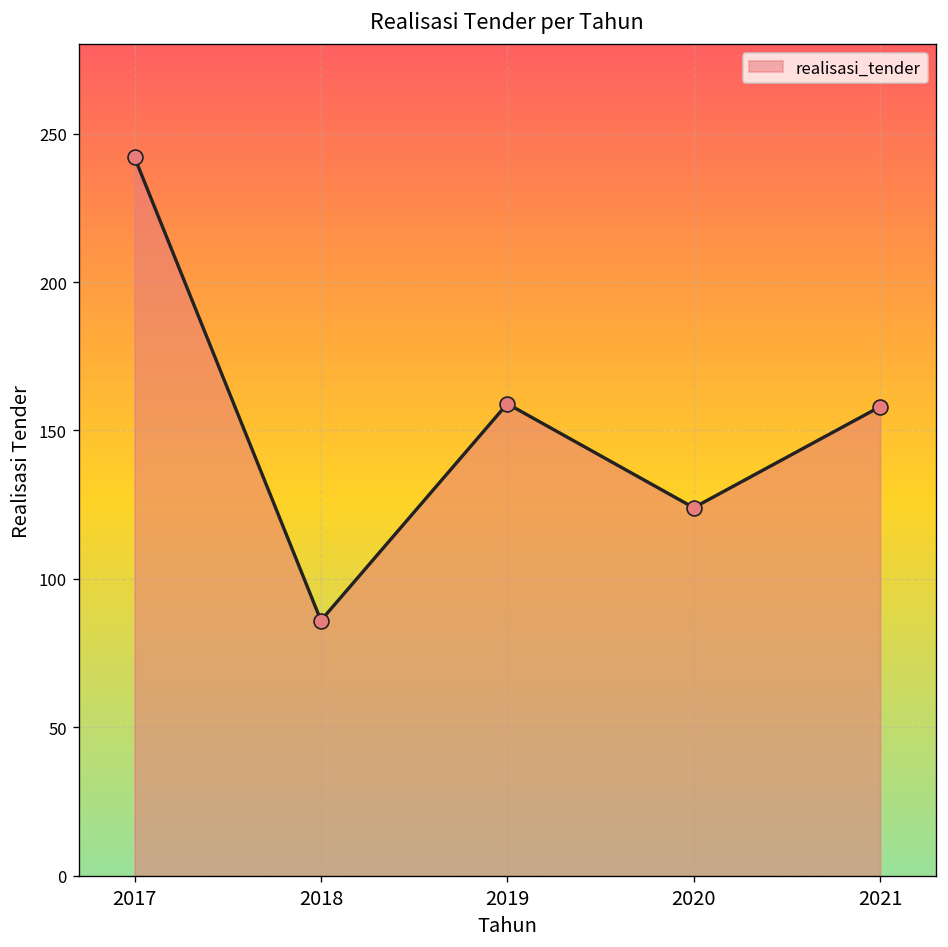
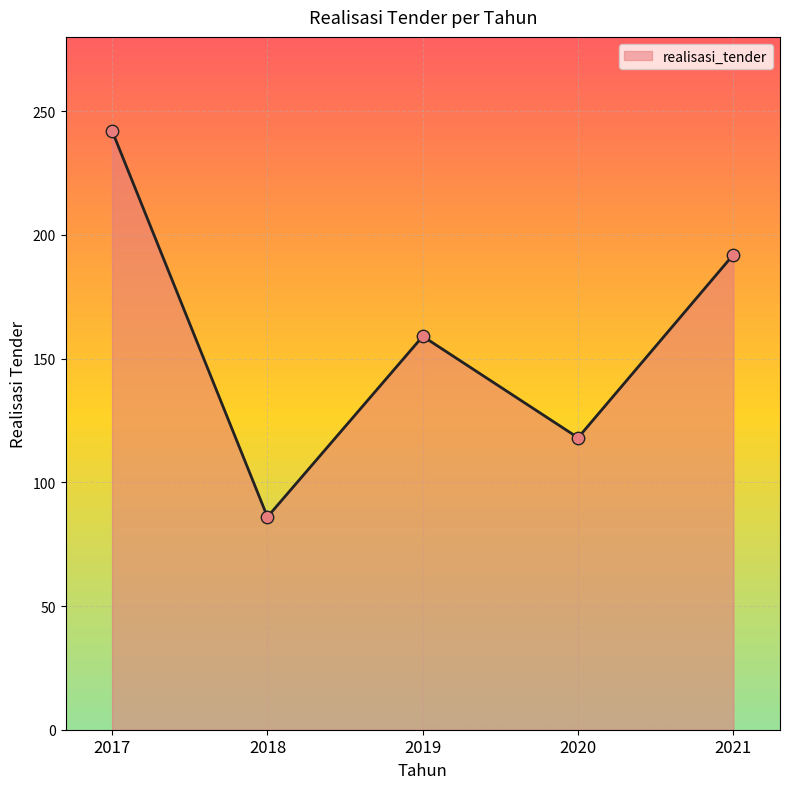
2020: 124 -> 118
2021: 158 -> 192
